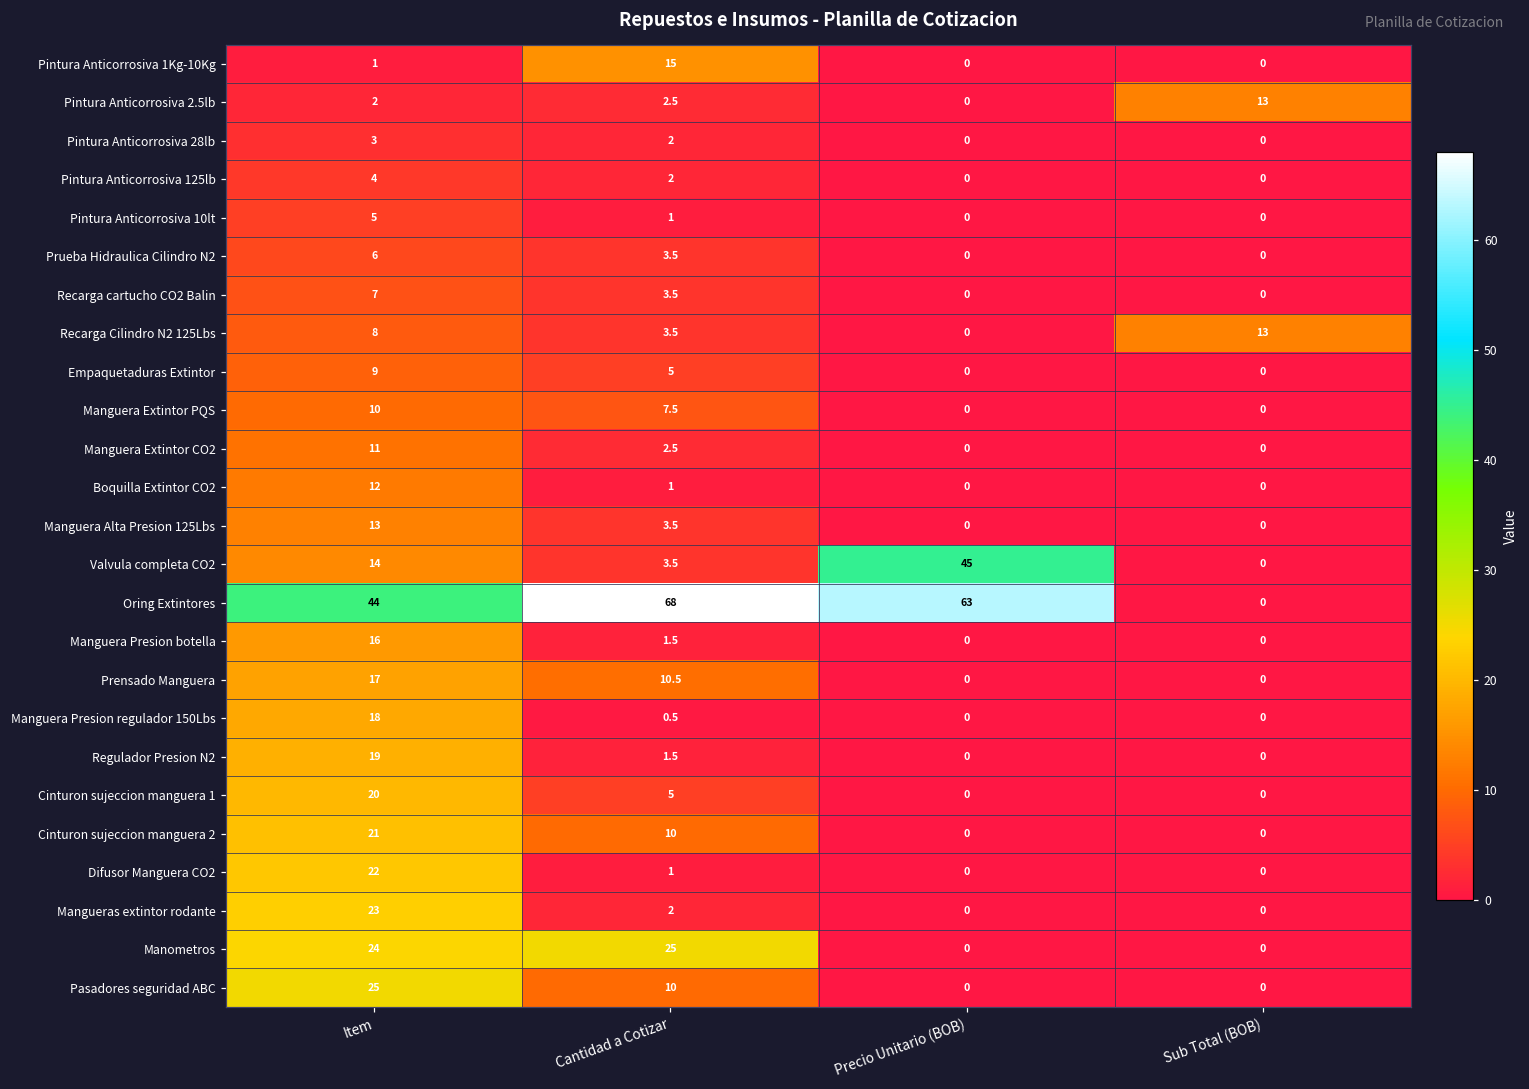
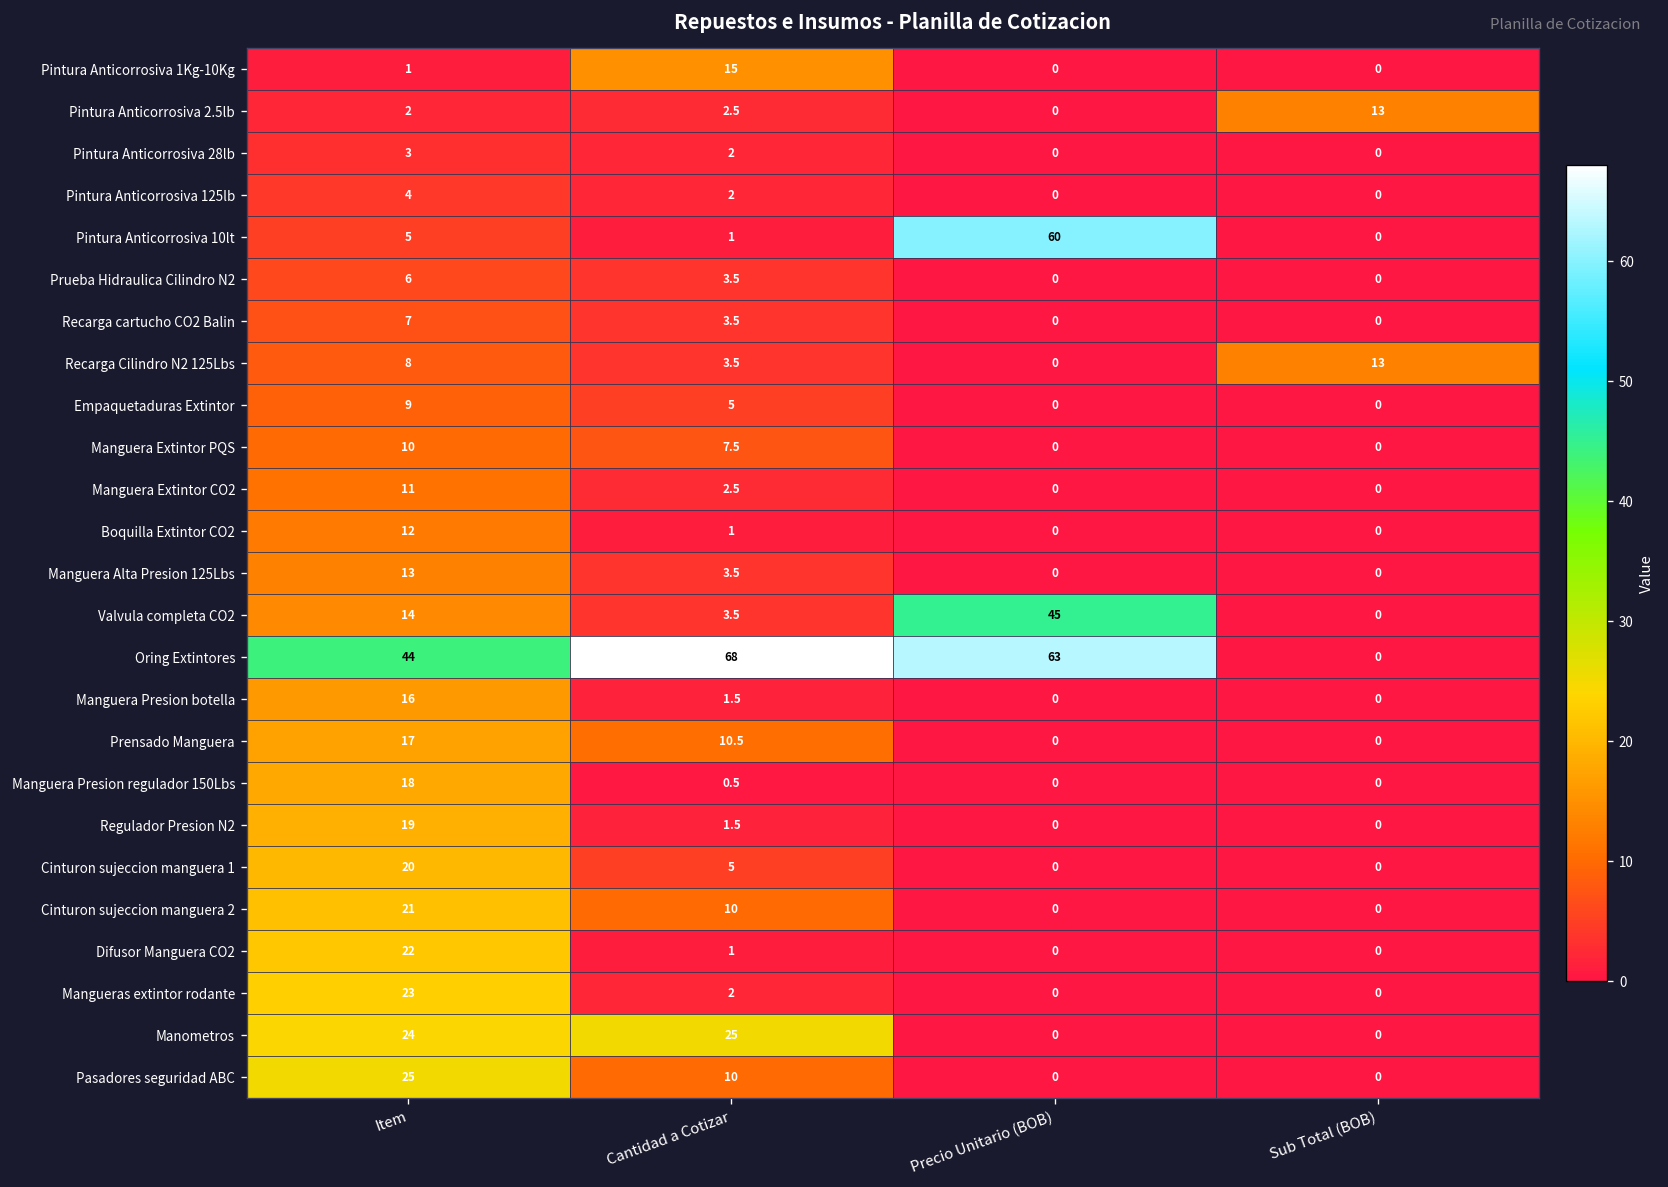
Pintura Anticorrosiva 10lt, Precio Unitario (BOB): 0 -> 60
